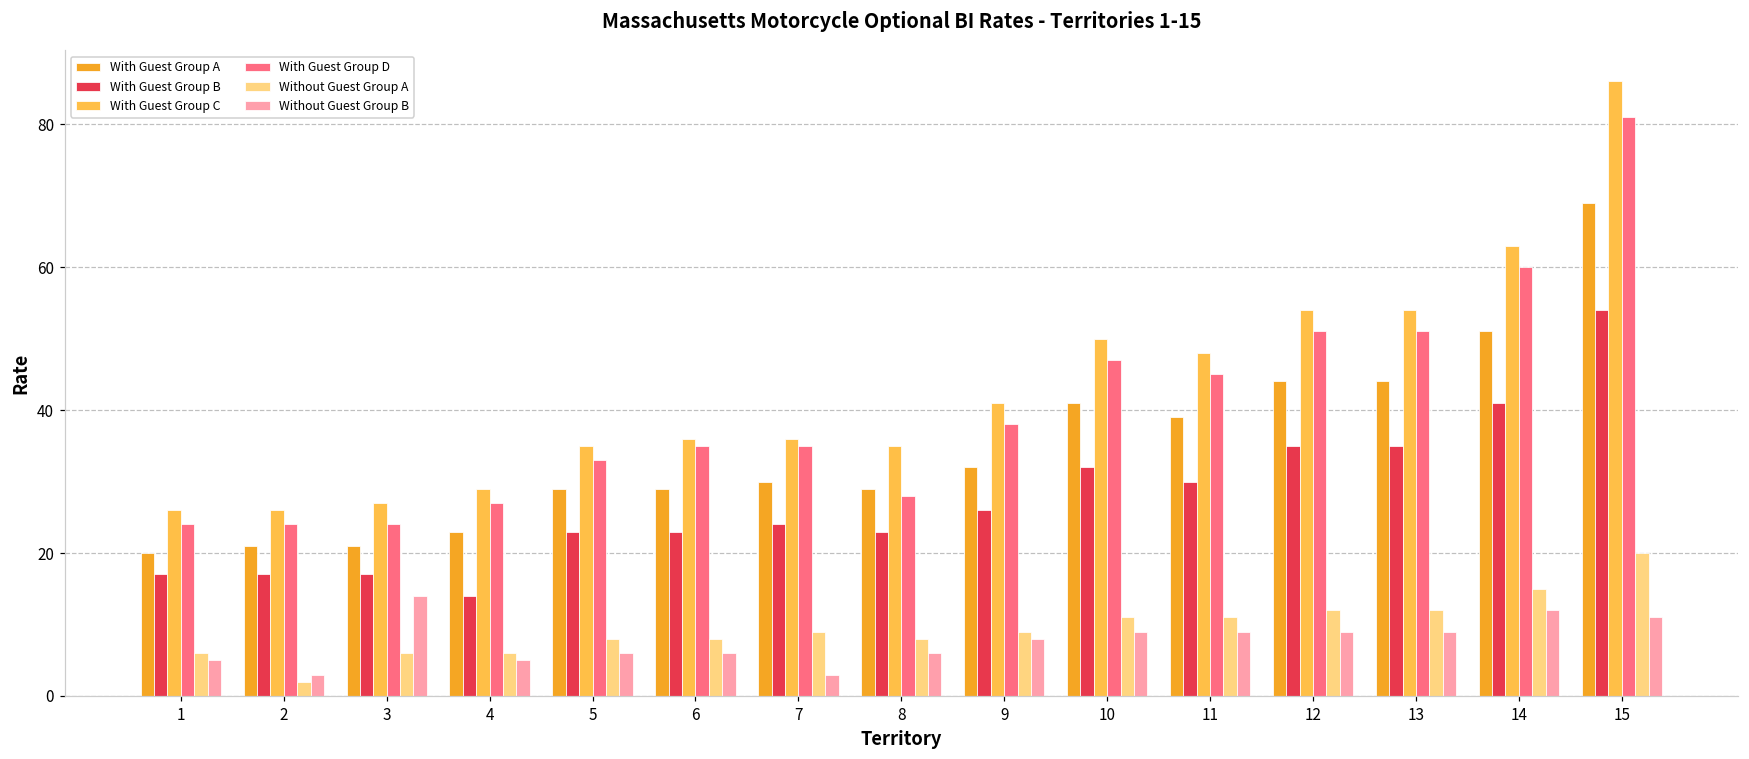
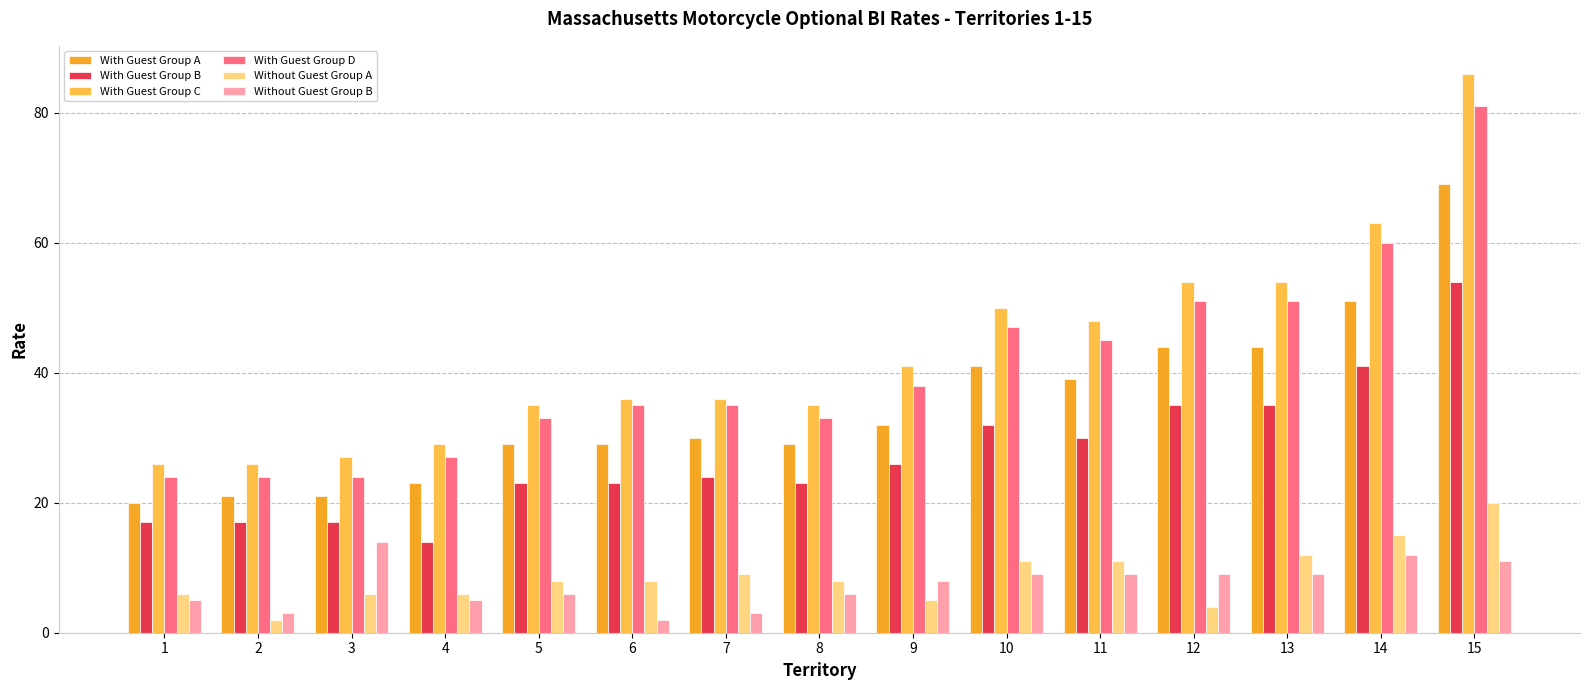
Without Guest Group B, 6: 6 -> 2
With Guest Group D, 8: 28 -> 33
Without Guest Group A, 9: 9 -> 5
Without Guest Group A, 12: 12 -> 4
